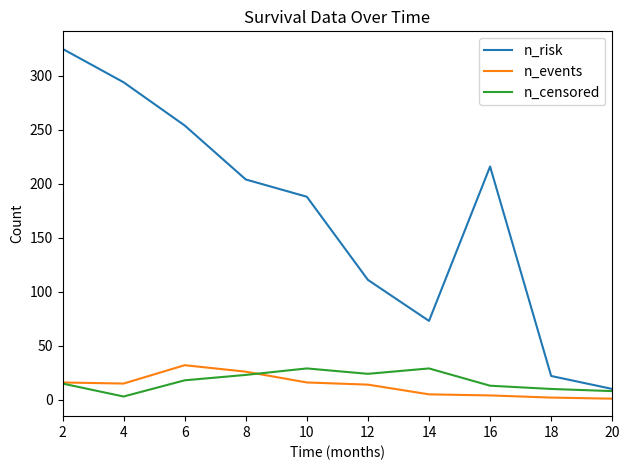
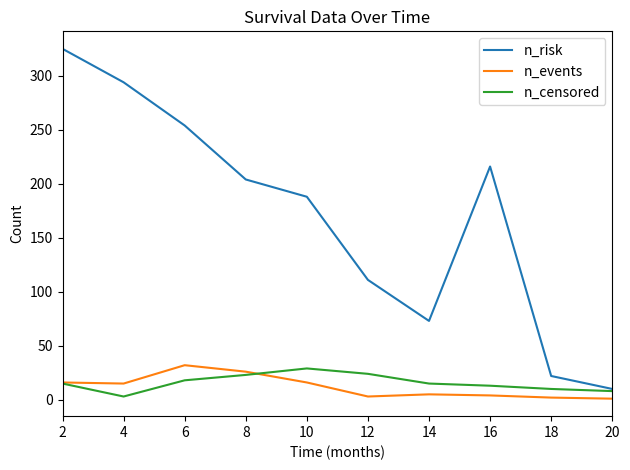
n_events, 12: 14 -> 3
n_censored, 14: 29 -> 15
